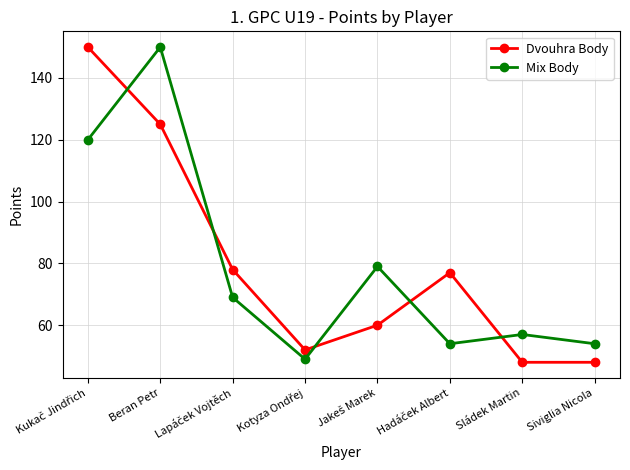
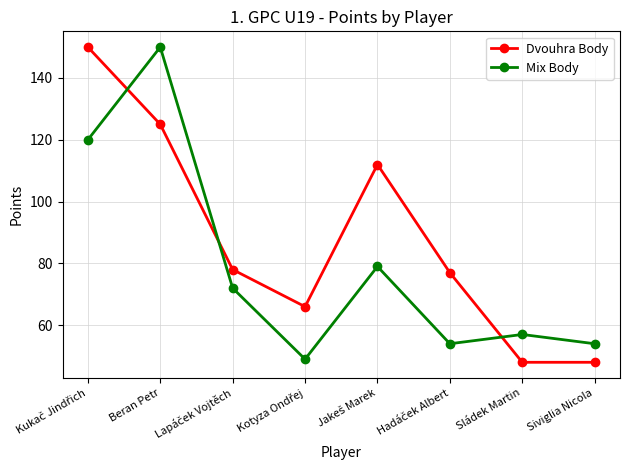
Mix Body, Lapáček Vojtěch: 69 -> 72
Dvouhra Body, Kotyza Ondřej: 52 -> 66
Dvouhra Body, Jakeš Marek: 60 -> 112
